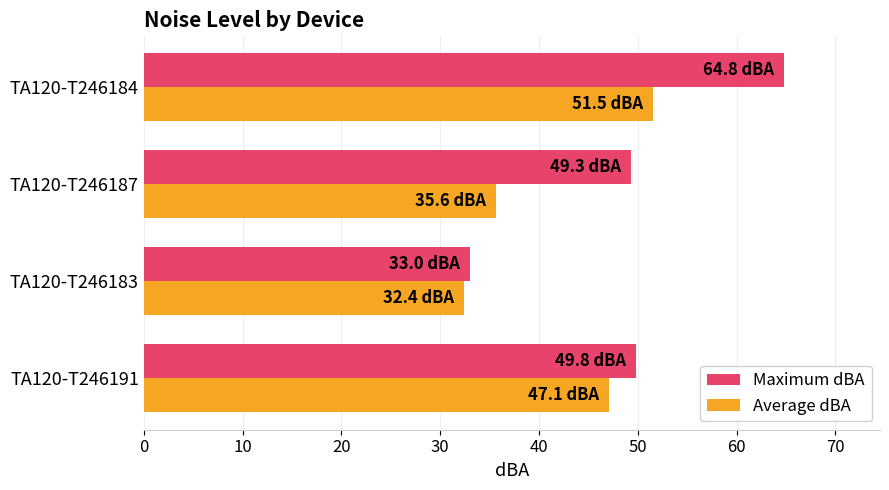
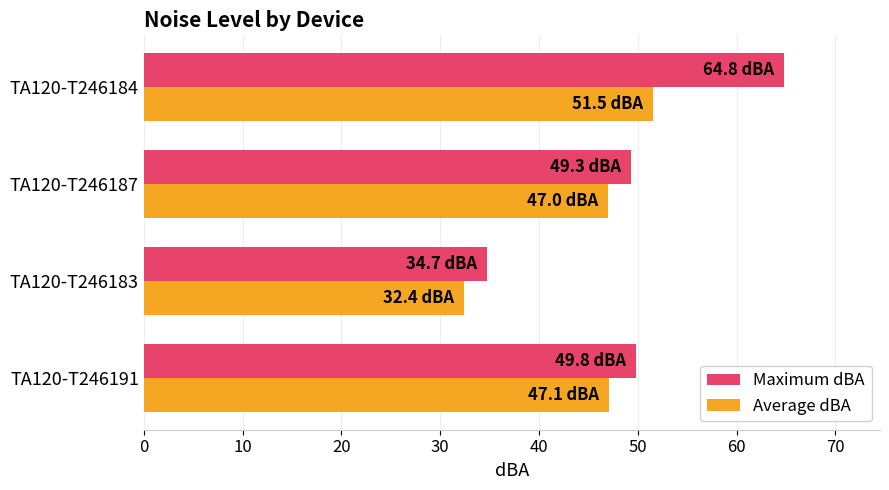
Average dBA, TA120-T246187: 35.6 -> 47.0
Maximum dBA, TA120-T246183: 33.0 -> 34.7
